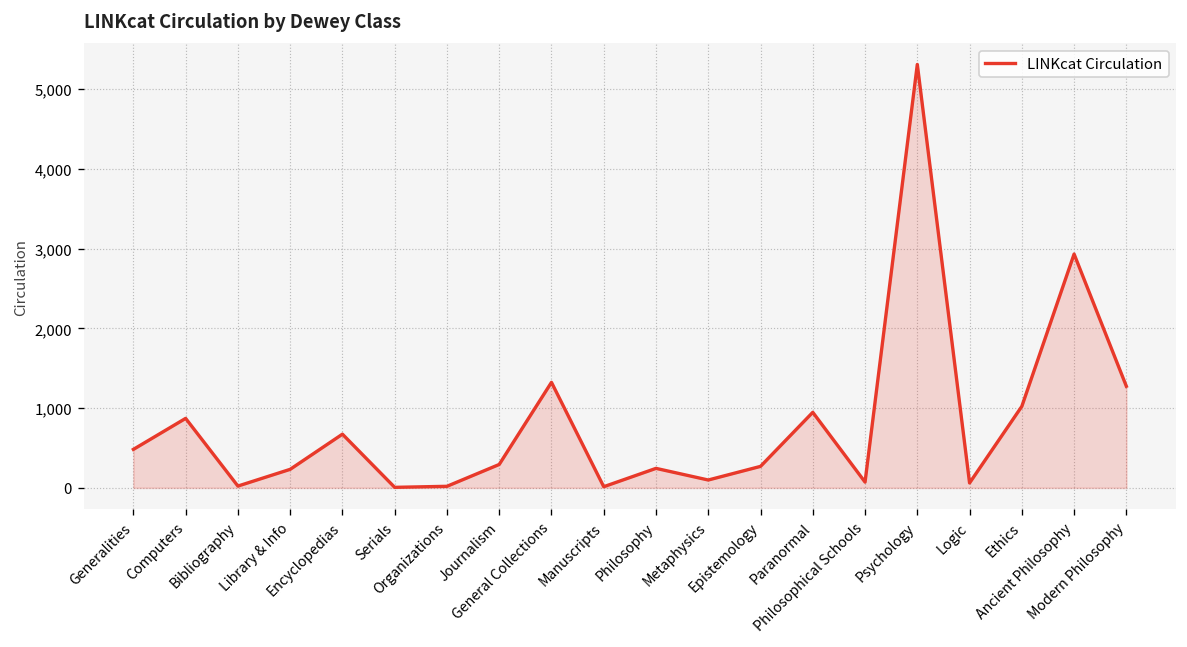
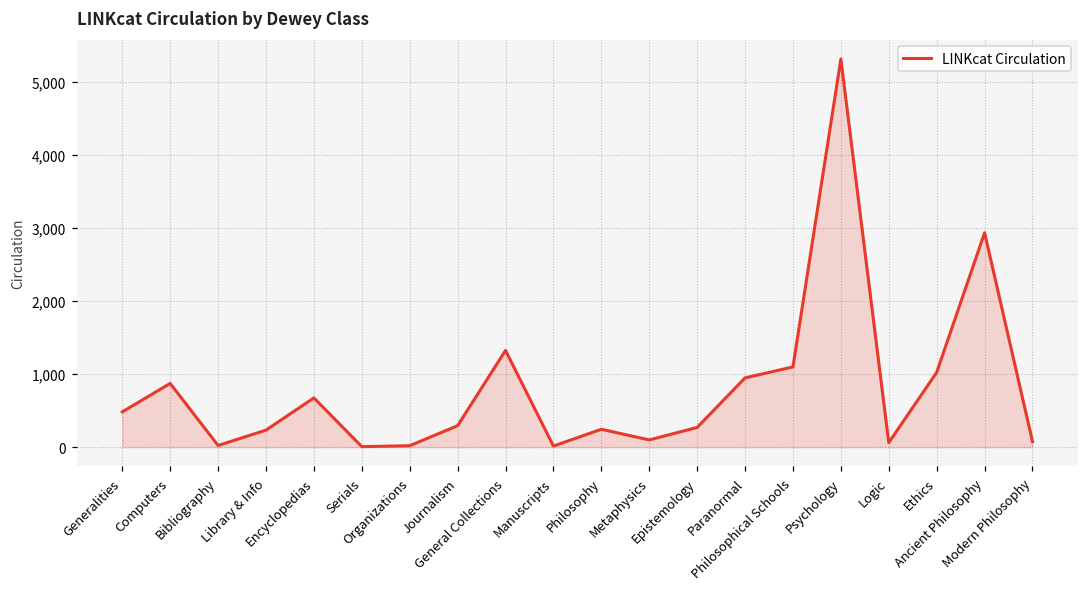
Philosophical Schools: 100 -> 1,100
Modern Philosophy: 1,300 -> 100
